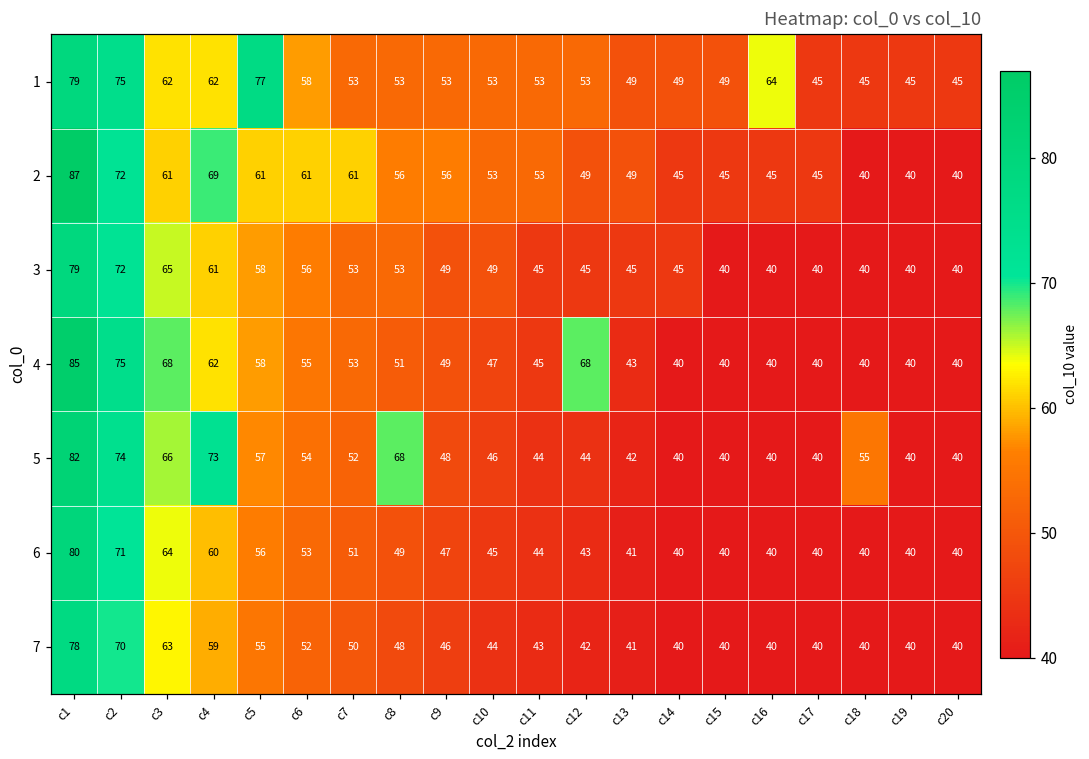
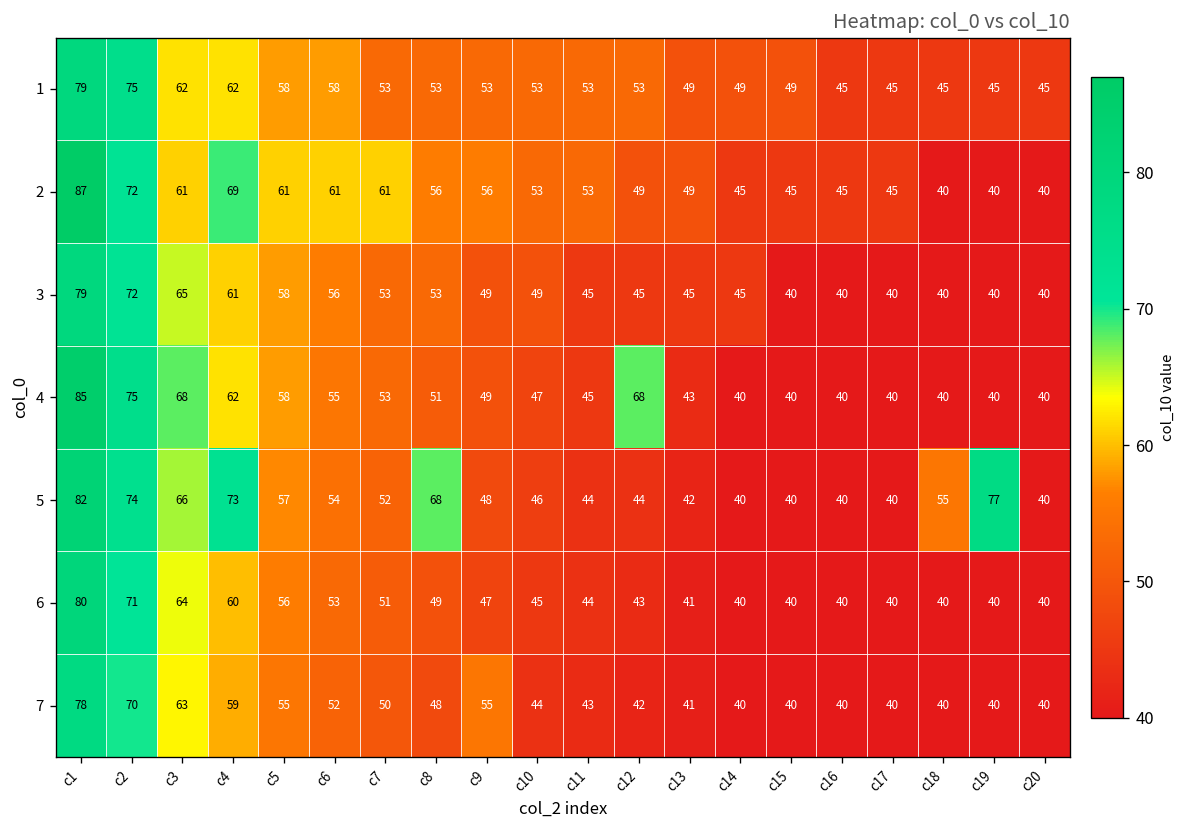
1, c5: 77 -> 58
1, c16: 64 -> 45
5, c19: 40 -> 77
7, c9: 46 -> 55
